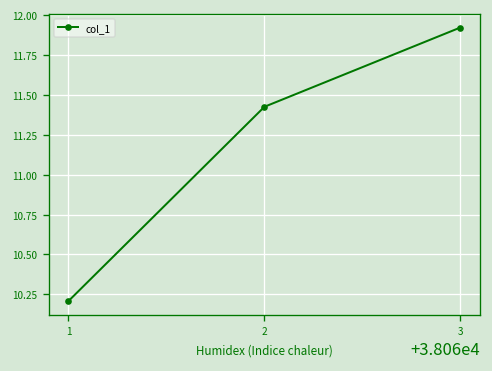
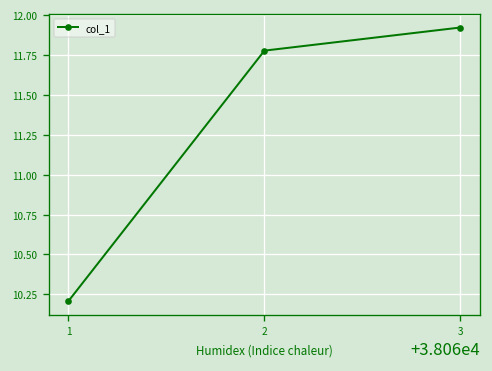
2: 11.43 -> 11.78
